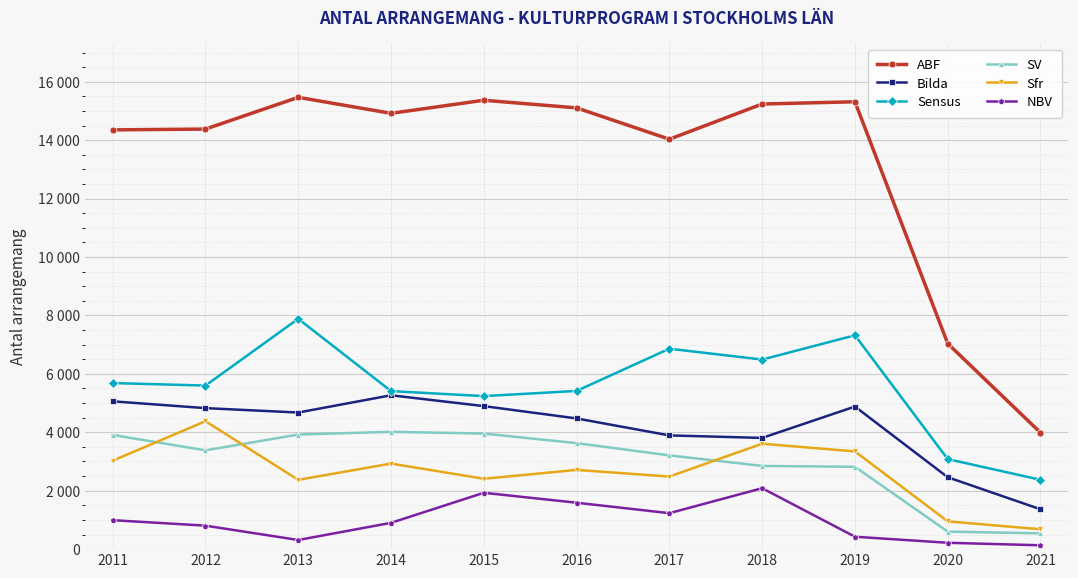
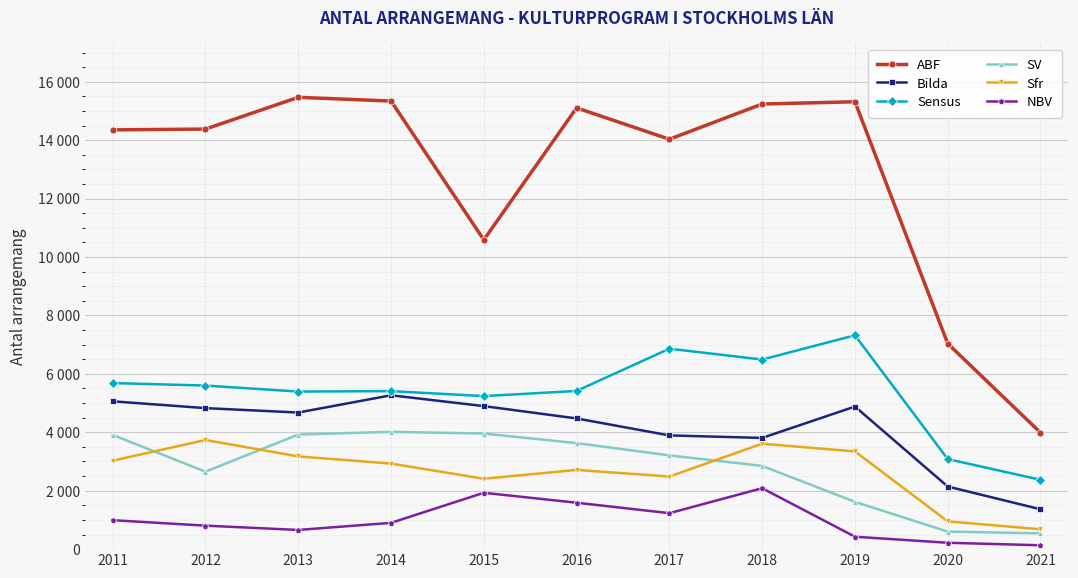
SV, 2012: 3400 -> 2700
Sfr, 2012: 4400 -> 3700
Sensus, 2013: 7900 -> 5400
Sfr, 2013: 2400 -> 3200
NBV, 2013: 300 -> 700
ABF, 2014: 14900 -> 15300
ABF, 2015: 15400 -> 10600
SV, 2019: 2800 -> 1600
Bilda, 2020: 2500 -> 2100
